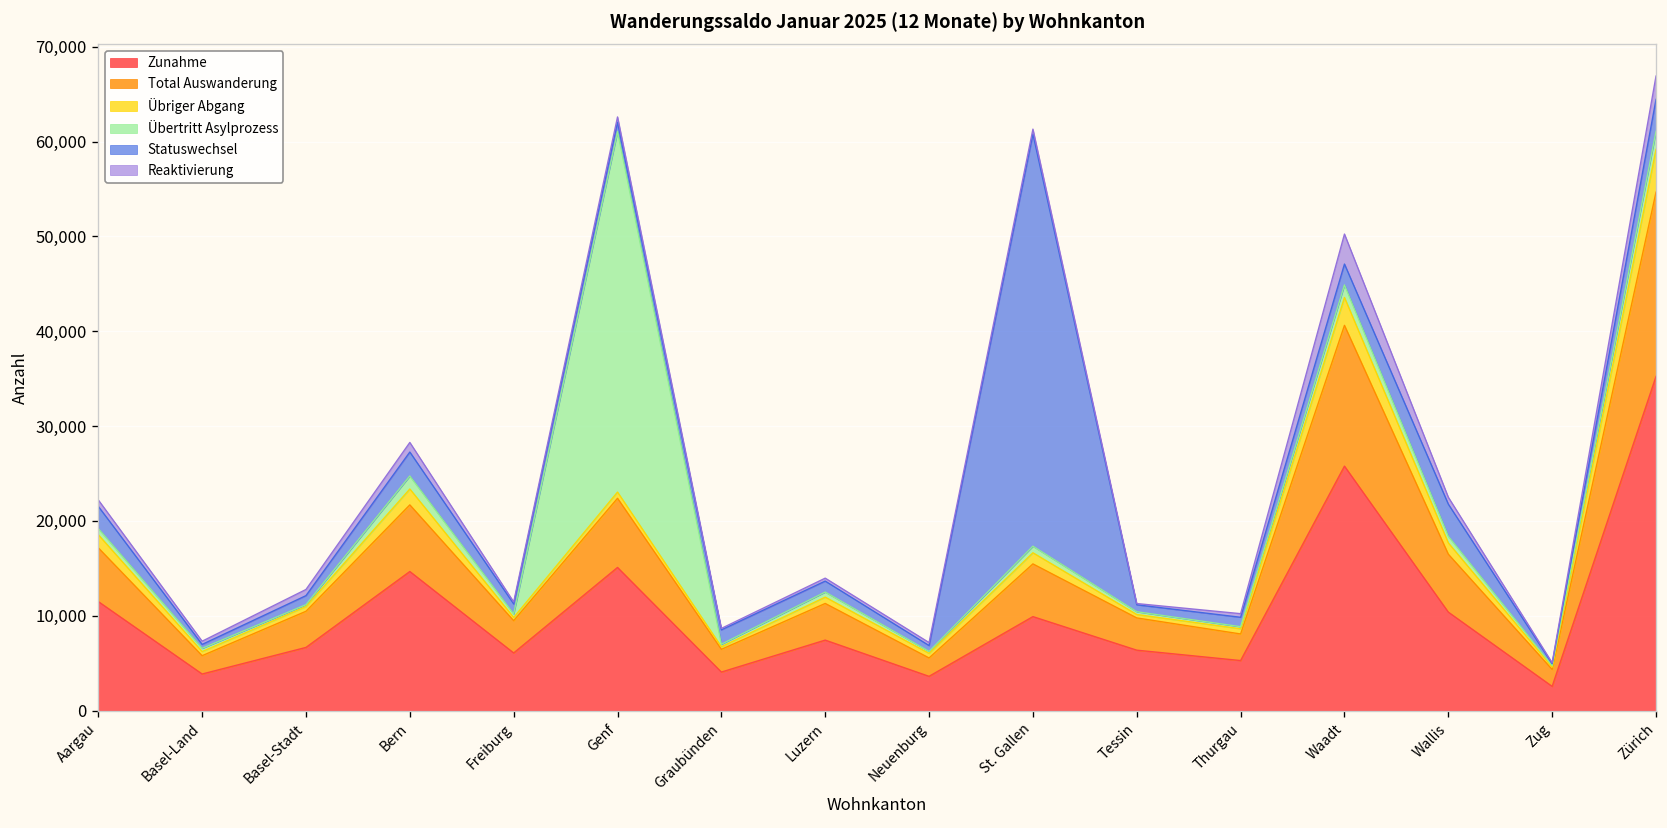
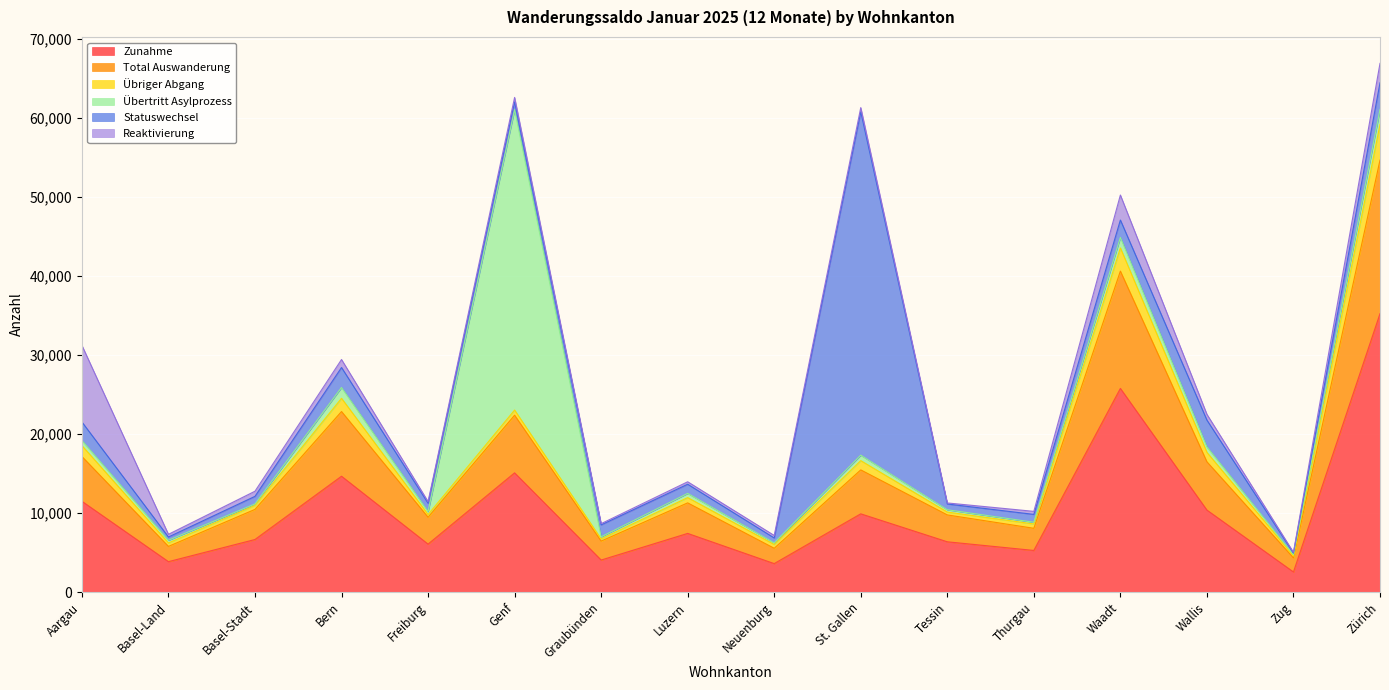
Reaktivierung, Aargau: 1,000 -> 10,000
Total Auswanderung, Bern: 7,000 -> 8,000
